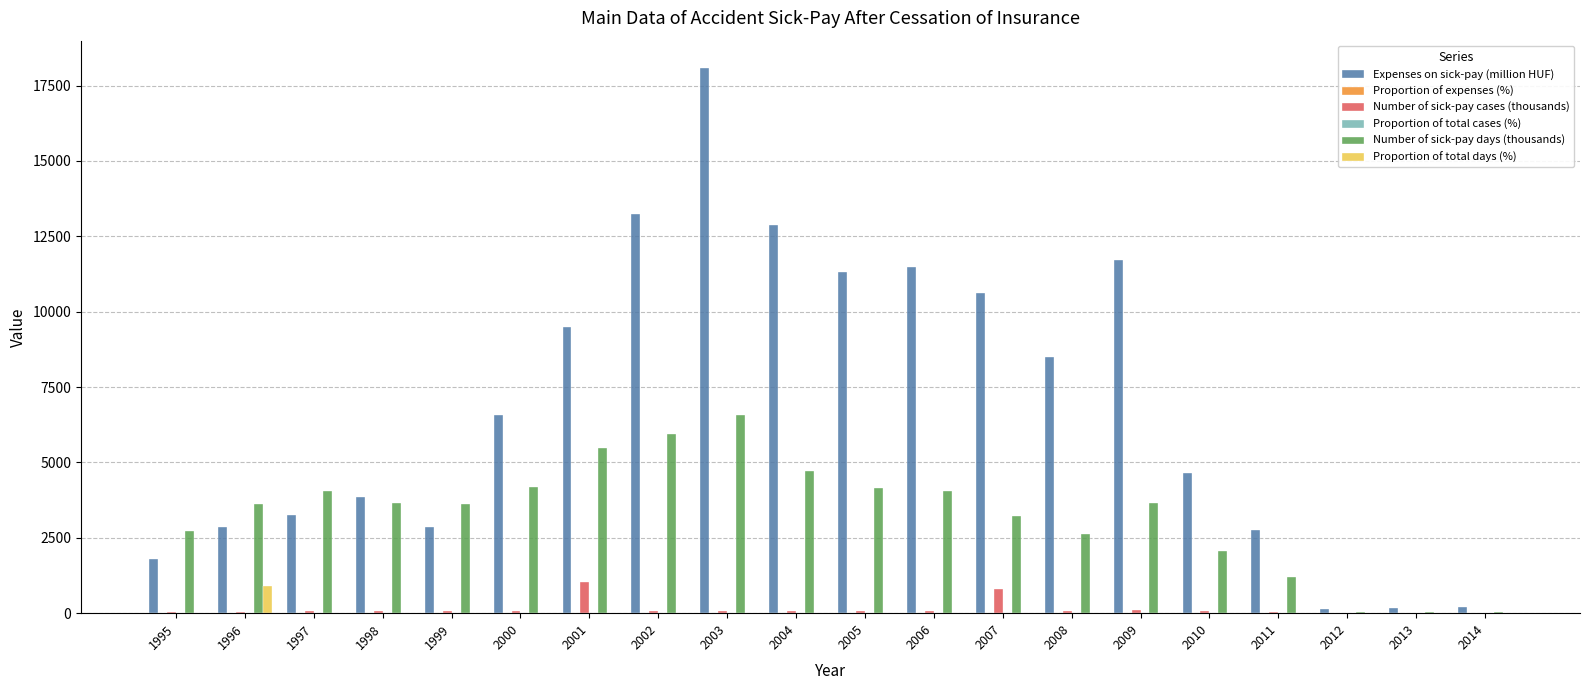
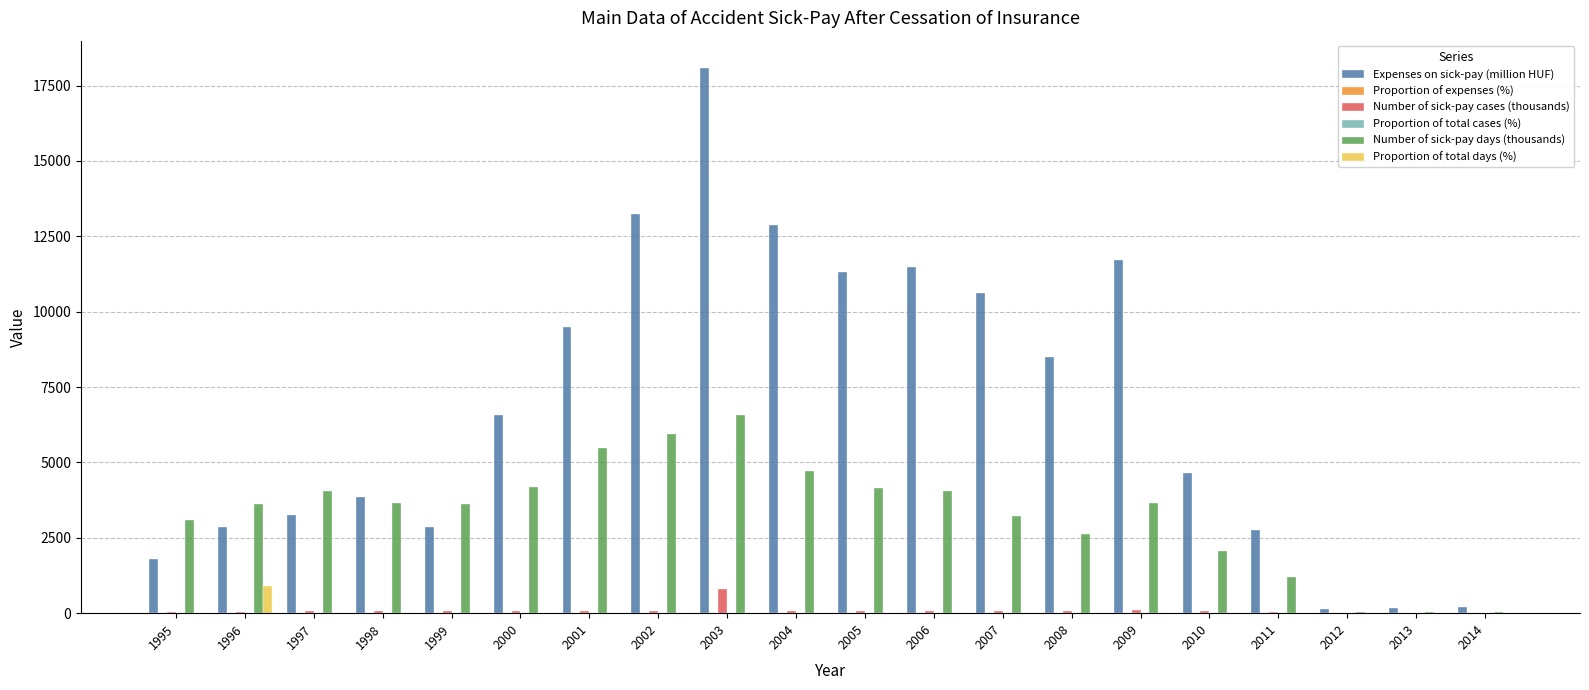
Number of sick-pay days (thousands), 1995: 2700 -> 3100
Number of sick-pay cases (thousands), 2001: 1000 -> 100
Number of sick-pay cases (thousands), 2003: 100 -> 800
Number of sick-pay cases (thousands), 2007: 800 -> 100
